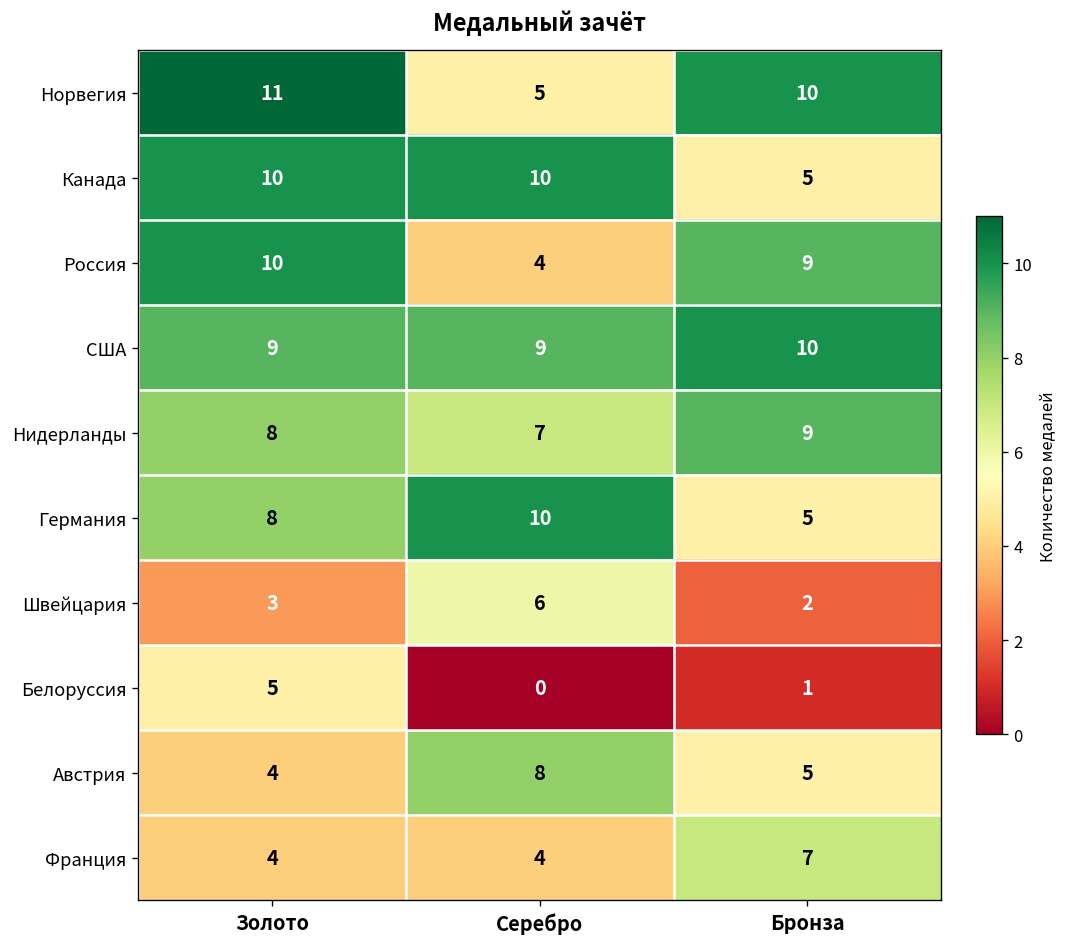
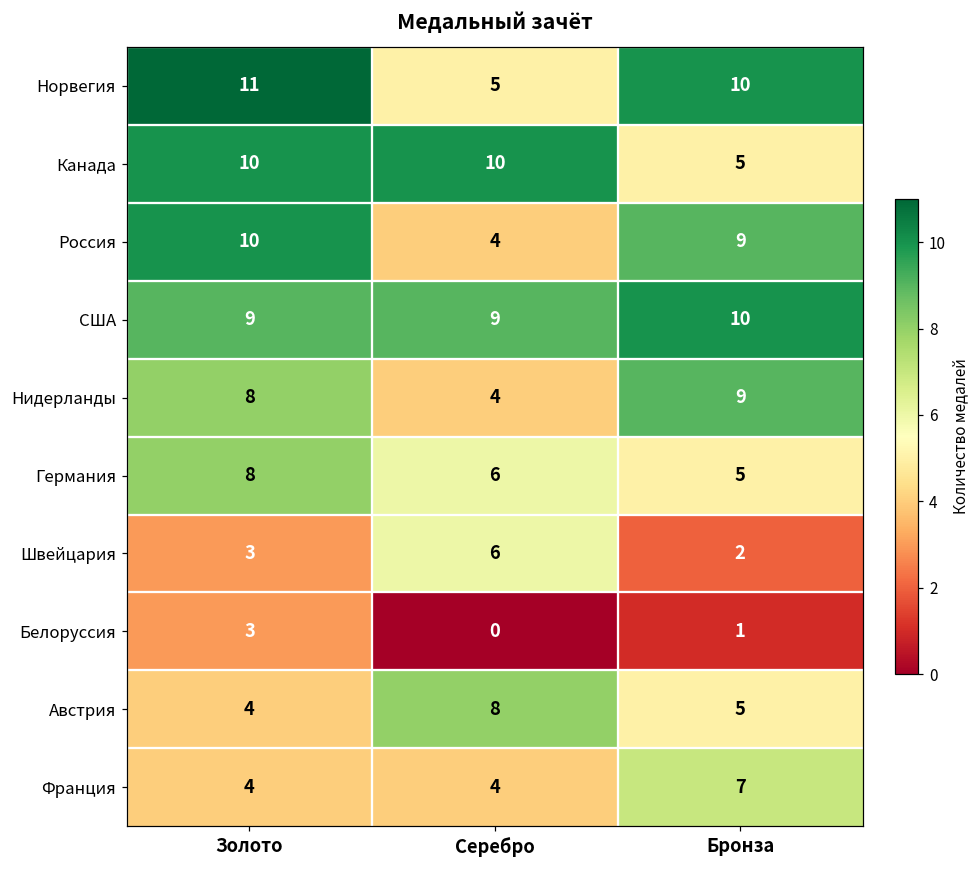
Нидерланды, Серебро: 7 -> 4
Германия, Серебро: 10 -> 6
Белоруссия, Золото: 5 -> 3
